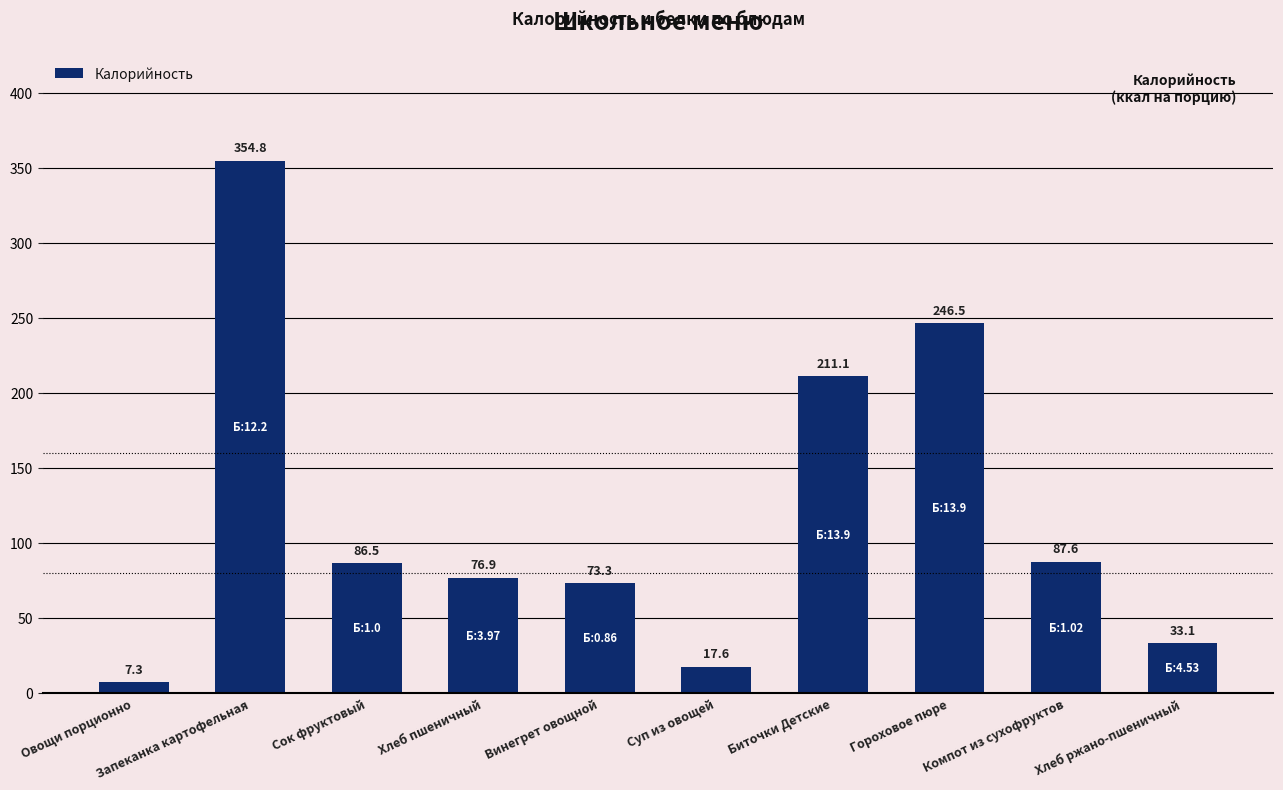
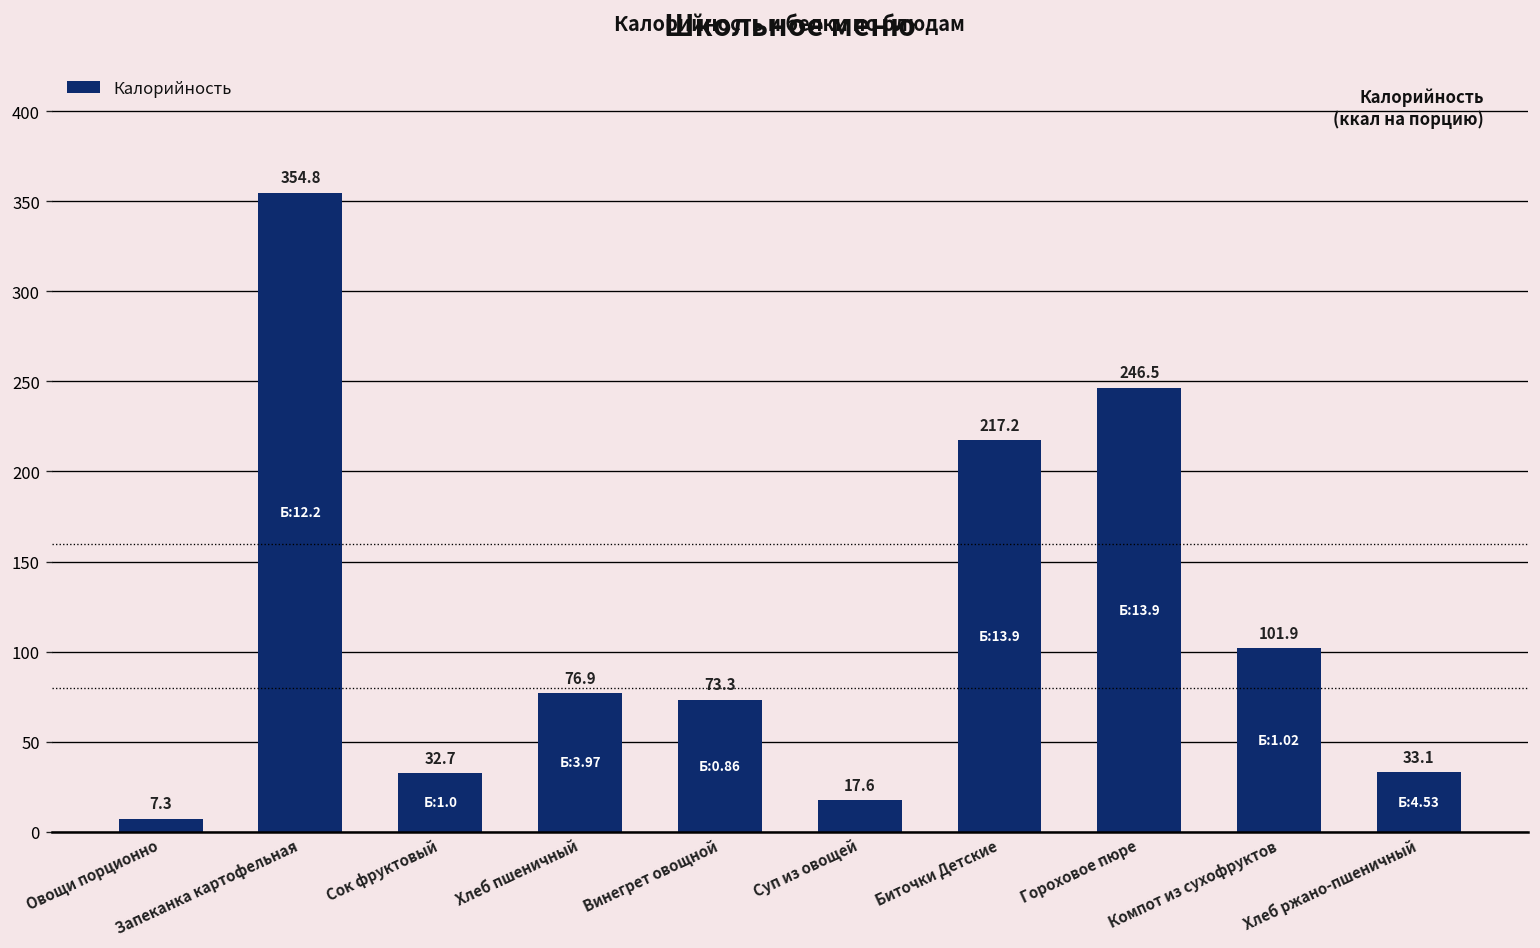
Сок фруктовый: 86.5 -> 32.7
Биточки Детские: 211.1 -> 217.2
Компот из сухофруктов: 87.6 -> 101.9
